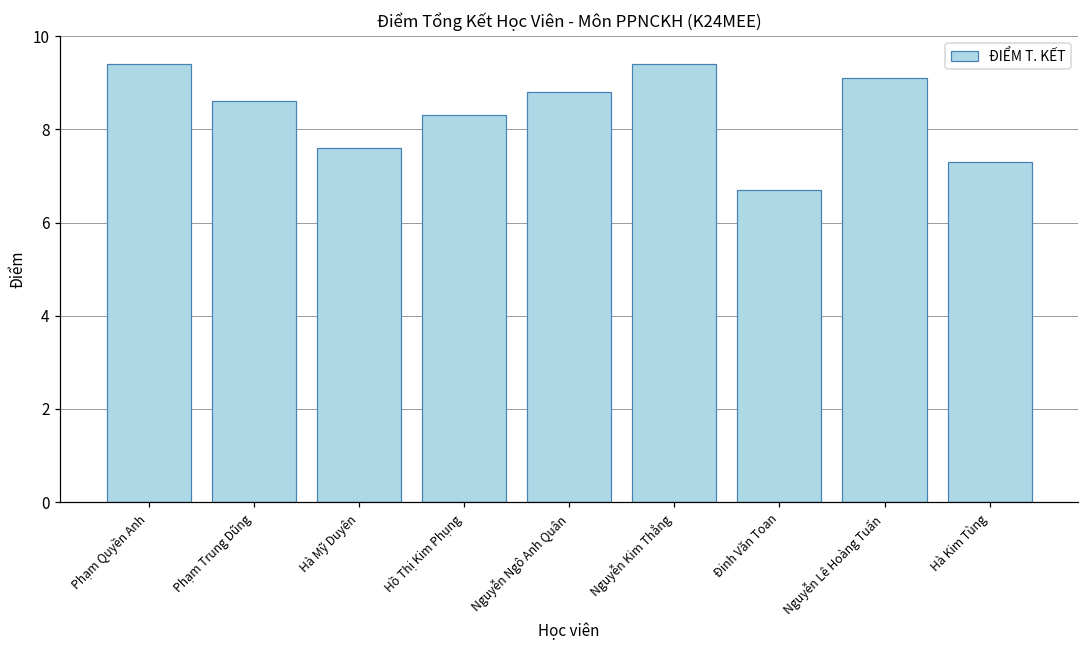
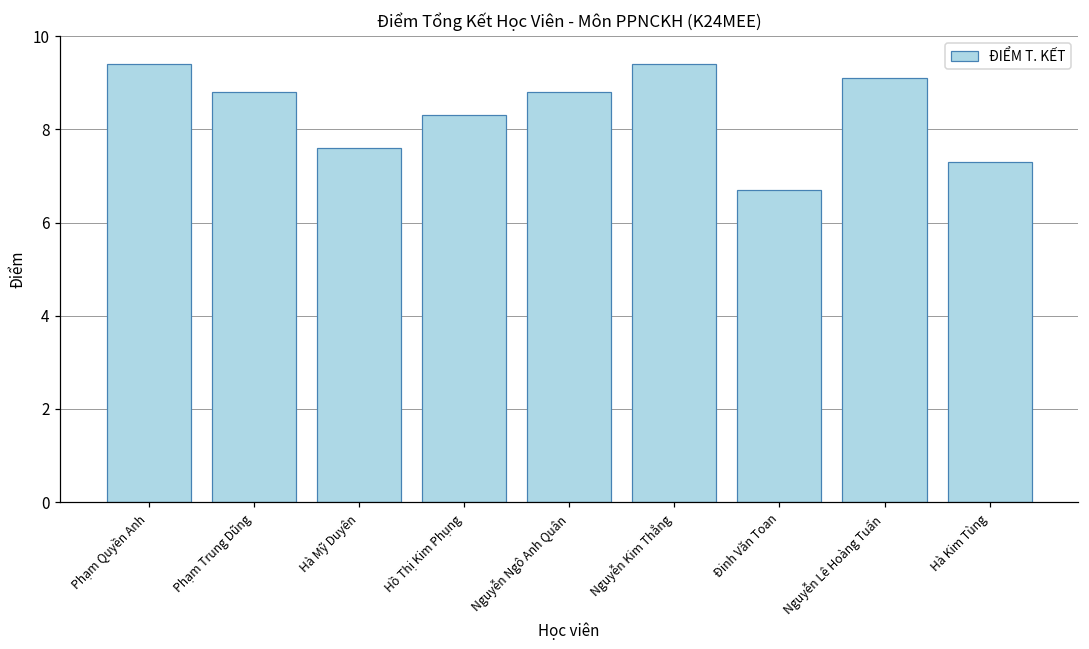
Phạm Trung Dũng: 8.6 -> 8.8
